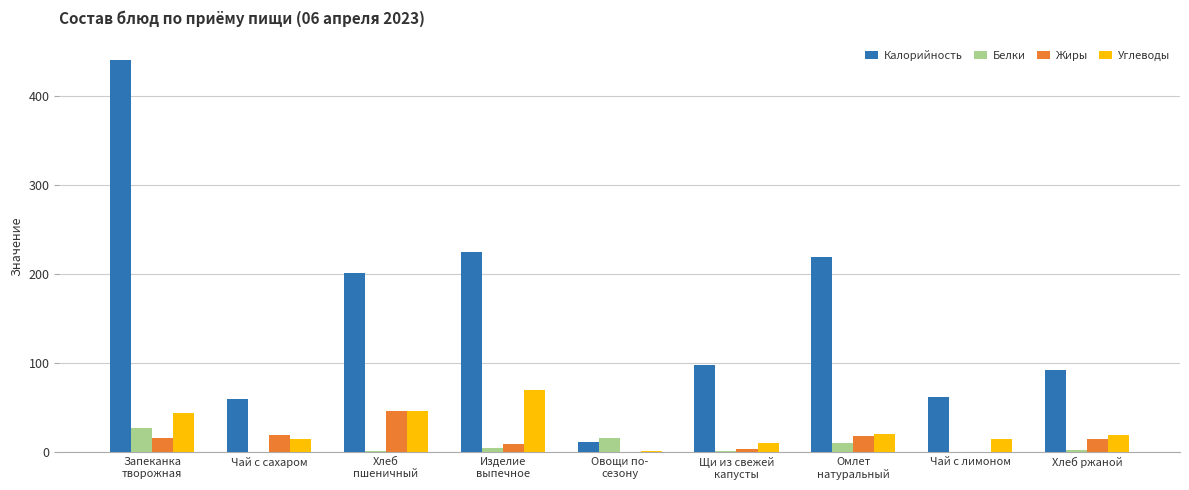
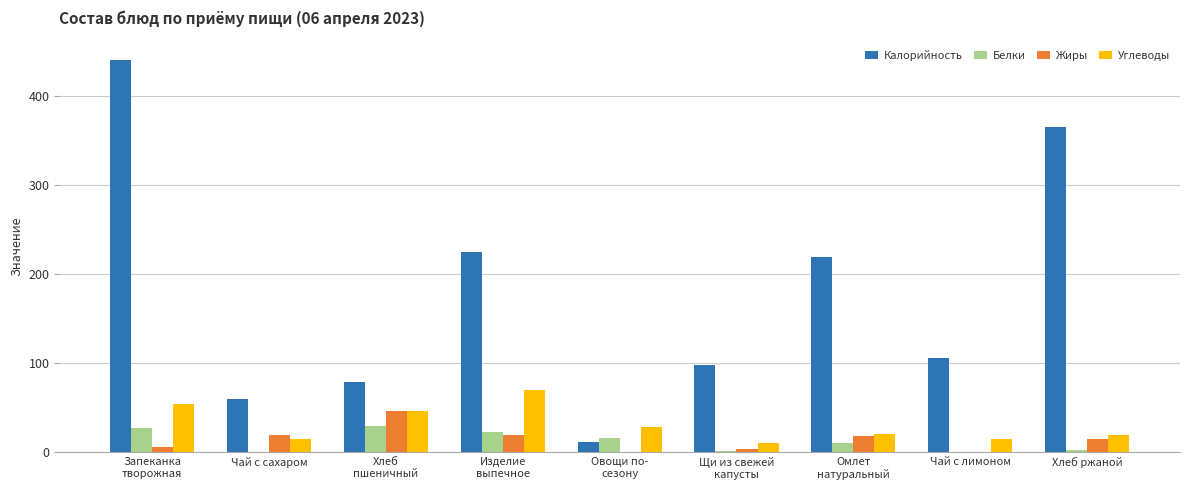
Жиры, Запеканка творожная: 20 -> 10
Углеводы, Запеканка творожная: 40 -> 50
Калорийность, Хлеб пшеничный: 200 -> 80
Белки, Хлеб пшеничный: 0 -> 30
Белки, Изделие выпечное: 10 -> 20
Жиры, Изделие выпечное: 10 -> 20
Углеводы, Овощи по- сезону: 0 -> 30
Калорийность, Чай с лимоном: 60 -> 110
Калорийность, Хлеб ржаной: 90 -> 370
